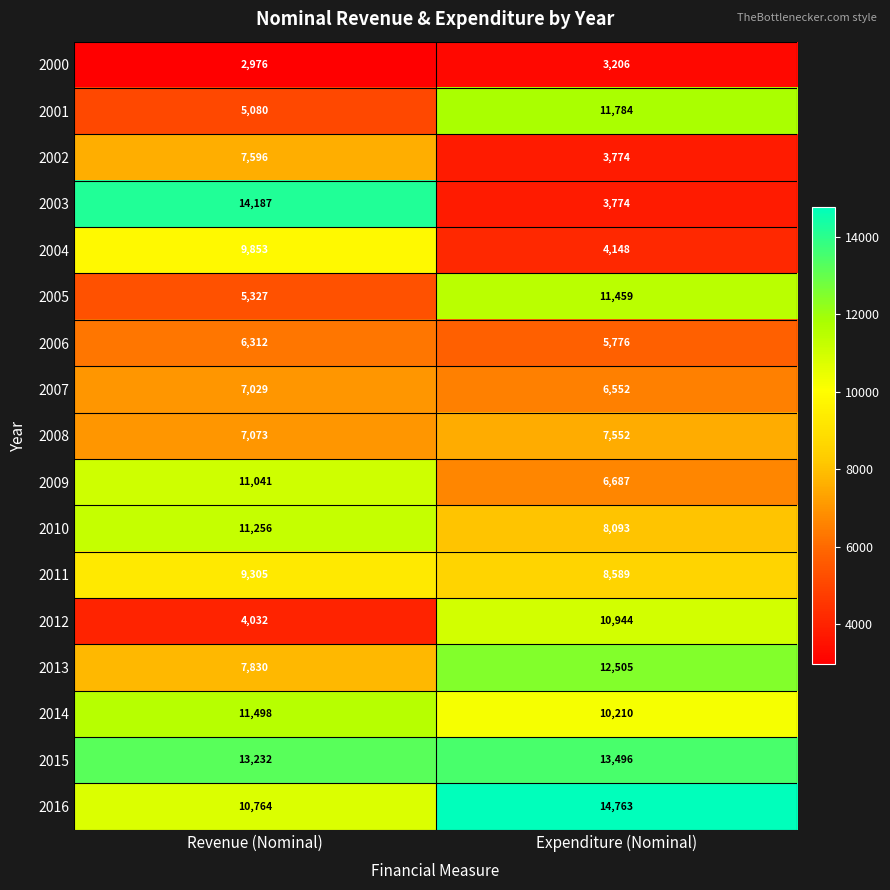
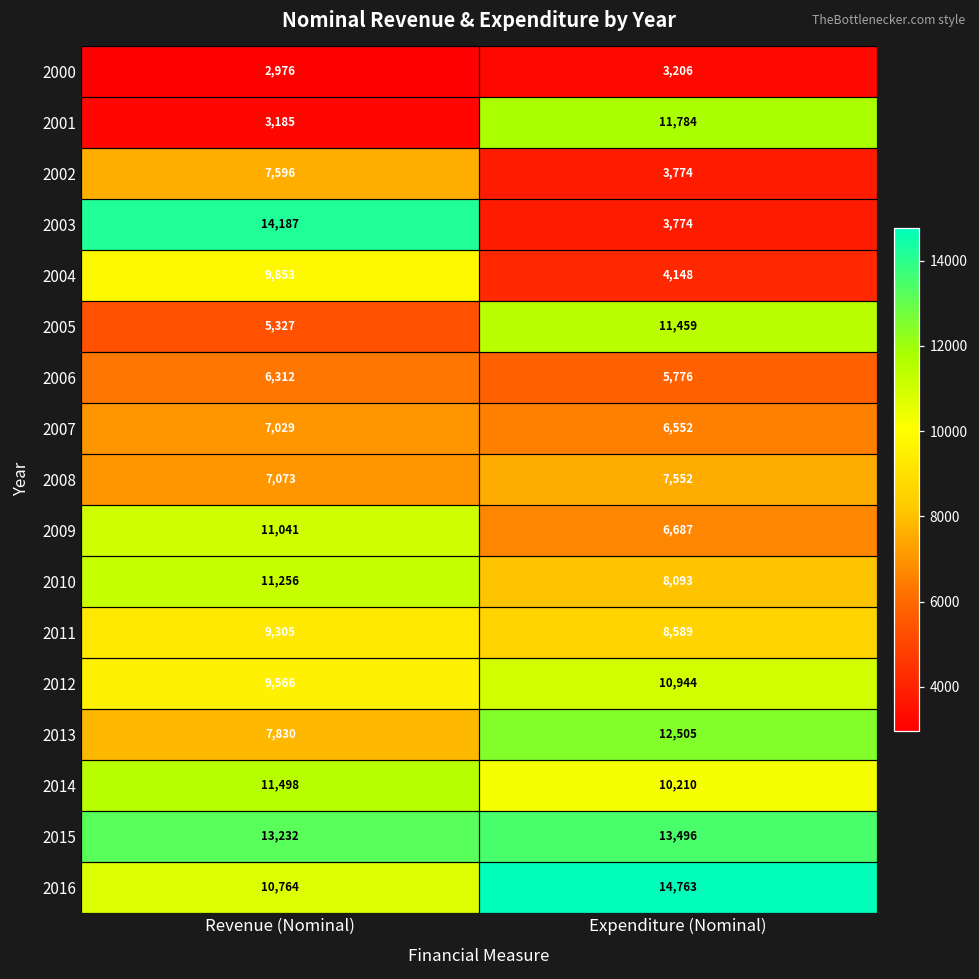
2001, Revenue (Nominal): 5,080 -> 3,185
2012, Revenue (Nominal): 4,032 -> 9,566
